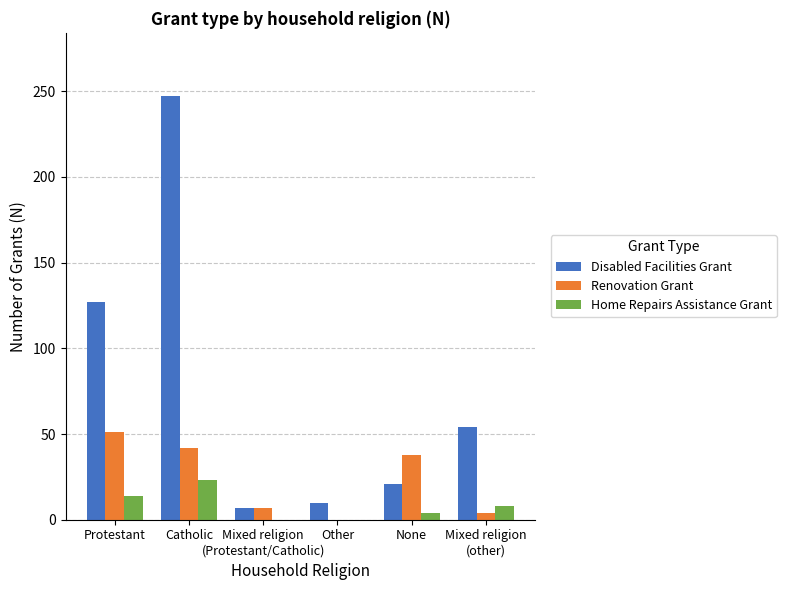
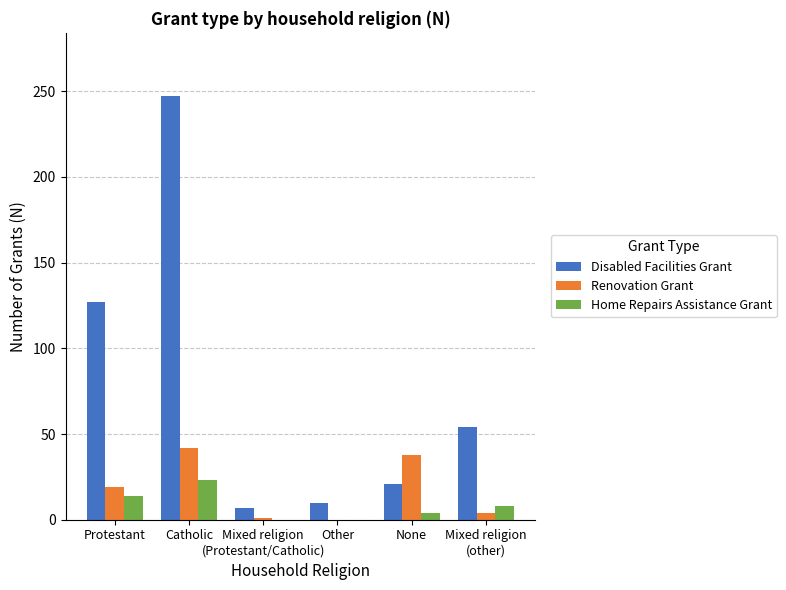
Renovation Grant, Protestant: 51 -> 19
Renovation Grant, Mixed religion (Protestant/Catholic): 7 -> 1
